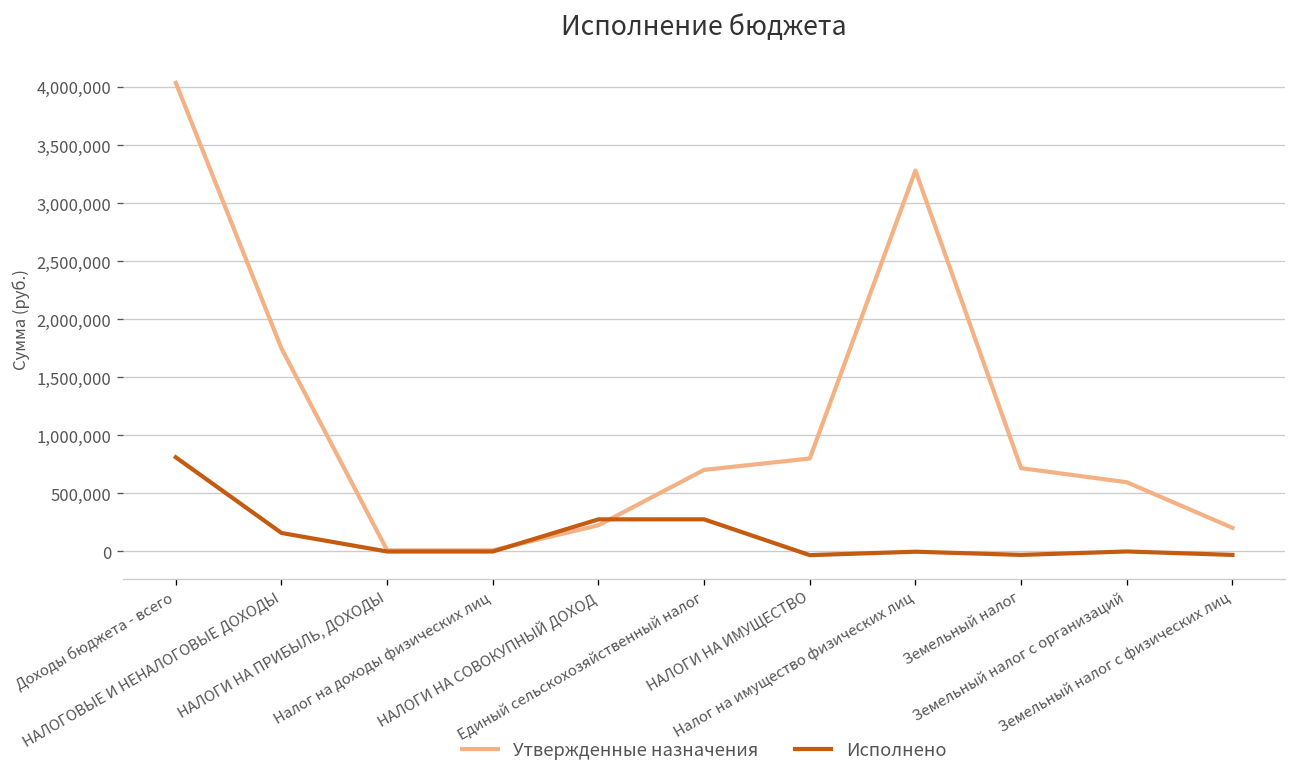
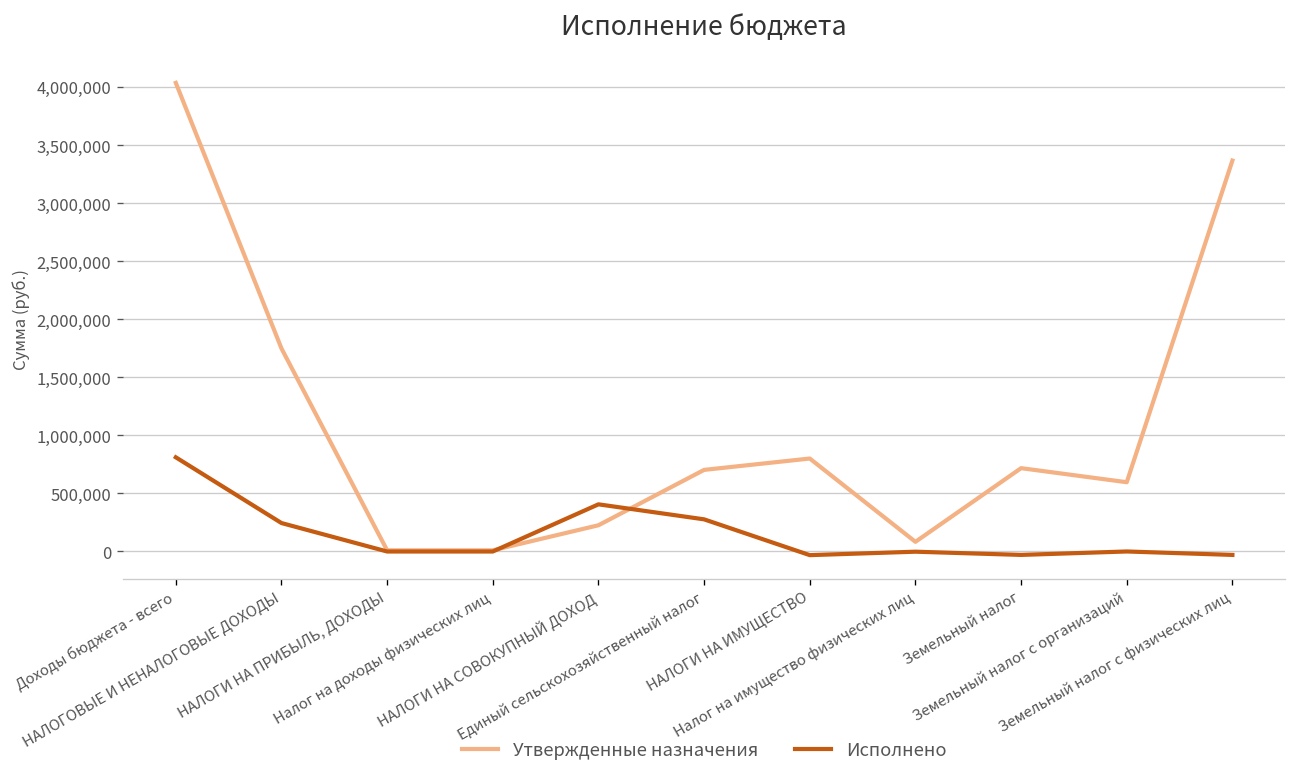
Исполнено, НАЛОГОВЫЕ И НЕНАЛОГОВЫЕ ДОХОДЫ: 160,000 -> 250,000
Исполнено, НАЛОГИ НА СОВОКУПНЫЙ ДОХОД: 300,000 -> 400,000
Утвержденные назначения, Налог на имущество физических лиц: 3,300,000 -> 100,000
Утвержденные назначения, Земельный налог с физических лиц: 200,000 -> 3,400,000
